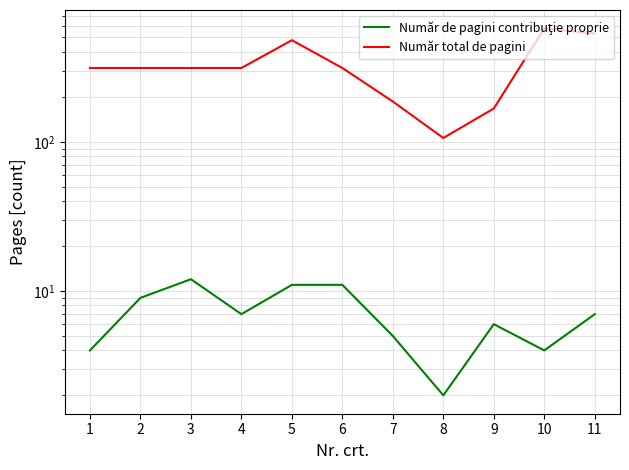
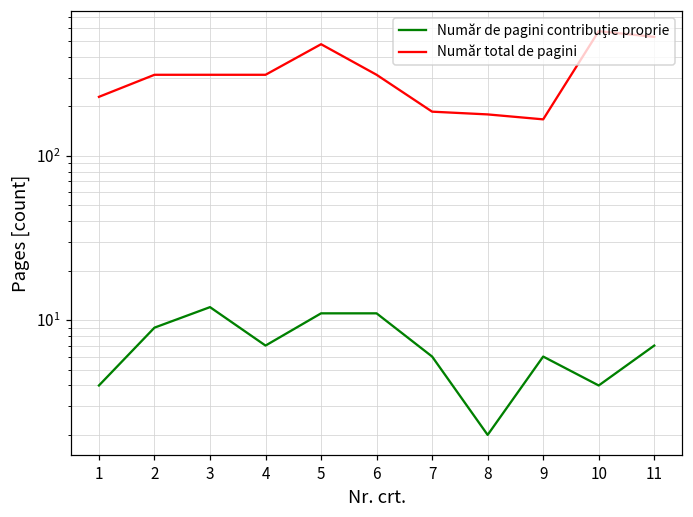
Număr total de pagini, 1: 310 -> 230
Număr de pagini contribuţie proprie, 7: 5 -> 6
Număr total de pagini, 8: 110 -> 180
